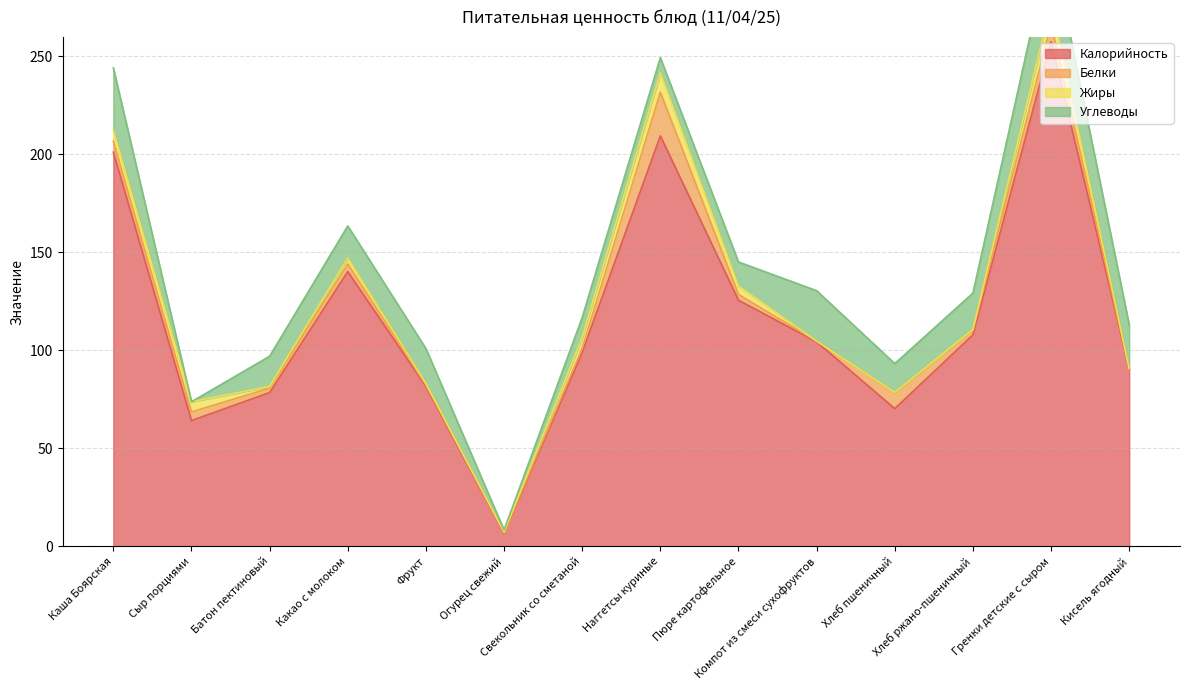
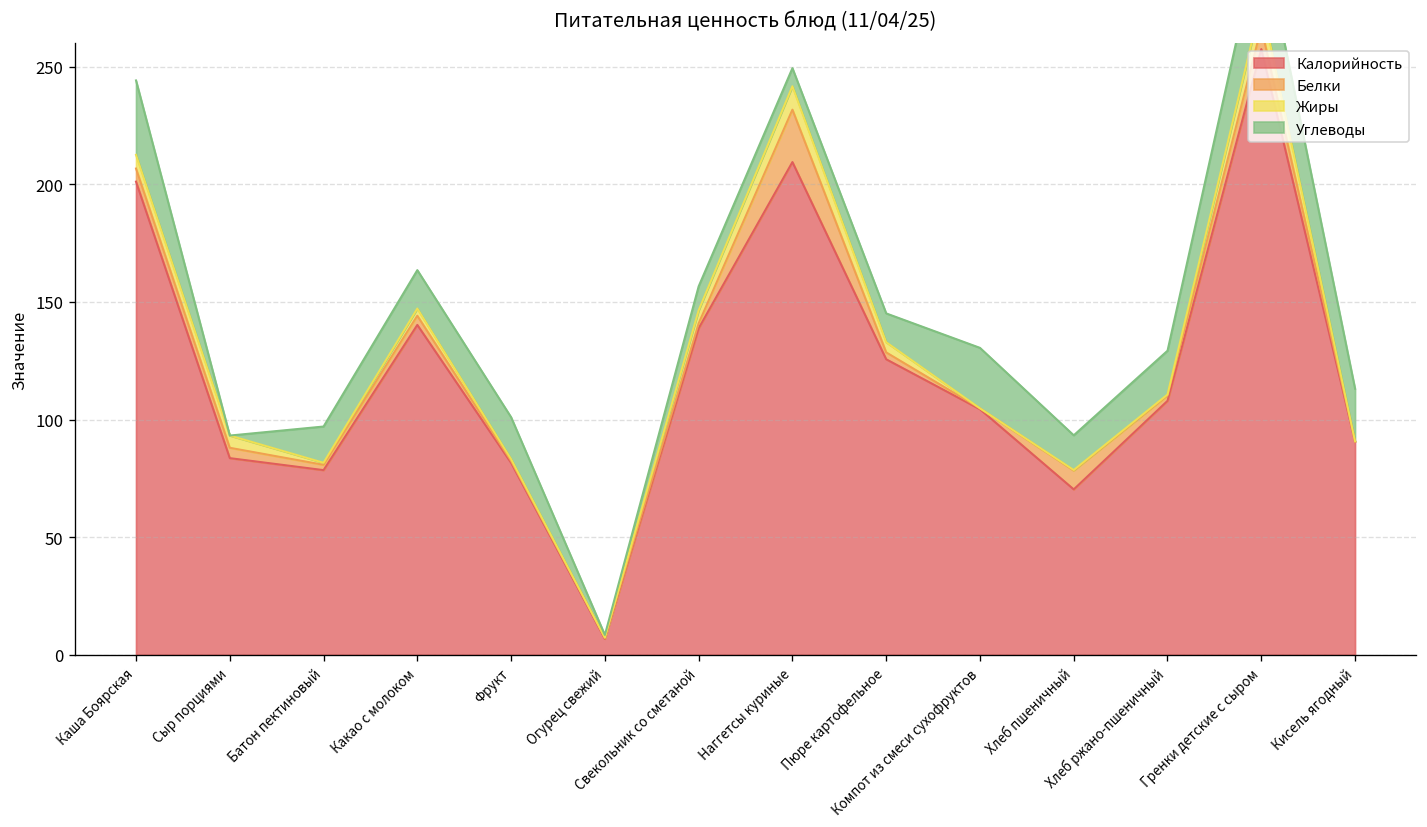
Калорийность, Сыр порциями: 64 -> 84
Калорийность, Свекольник со сметаной: 99 -> 139
